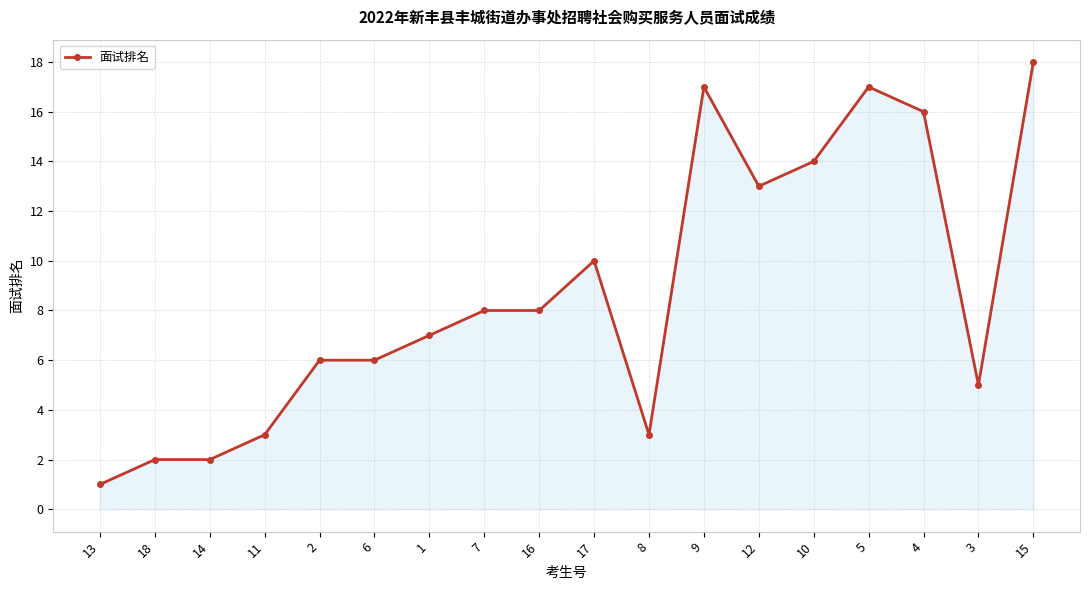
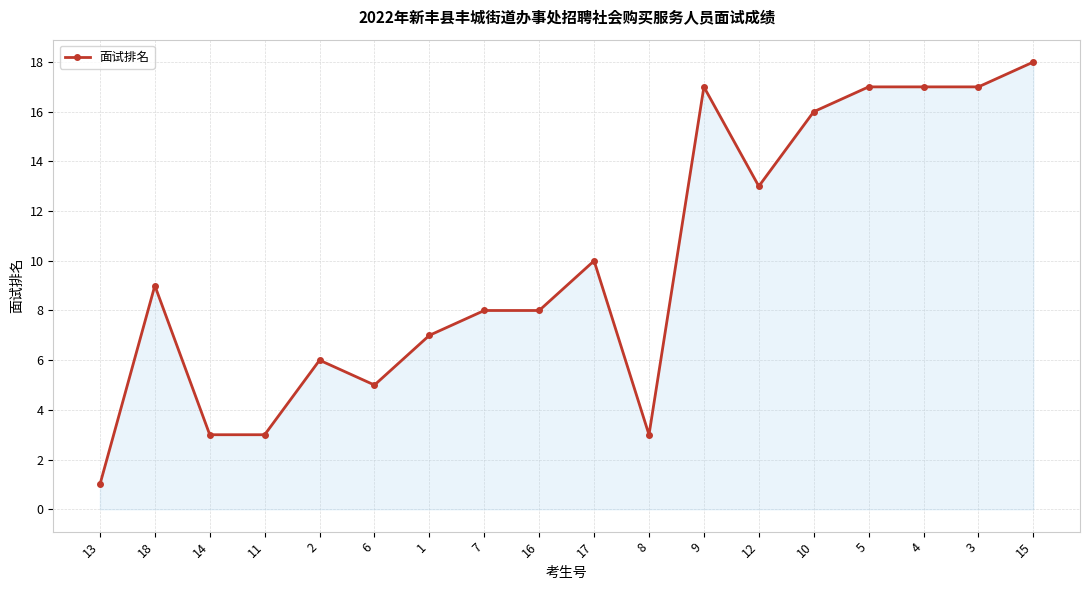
18: 2 -> 9
14: 2 -> 3
6: 6 -> 5
10: 14 -> 16
4: 16 -> 17
3: 5 -> 17
